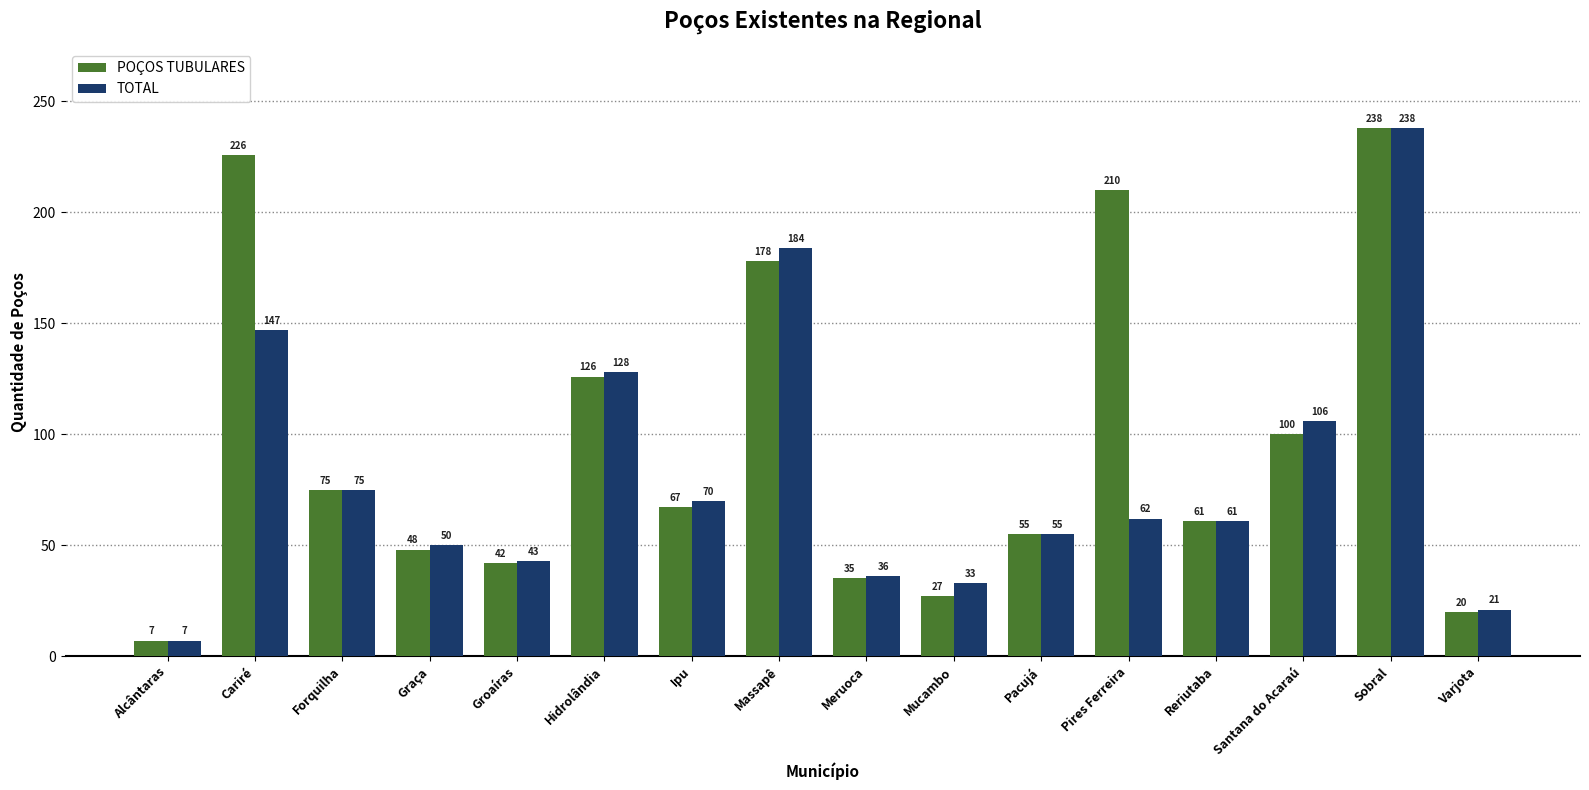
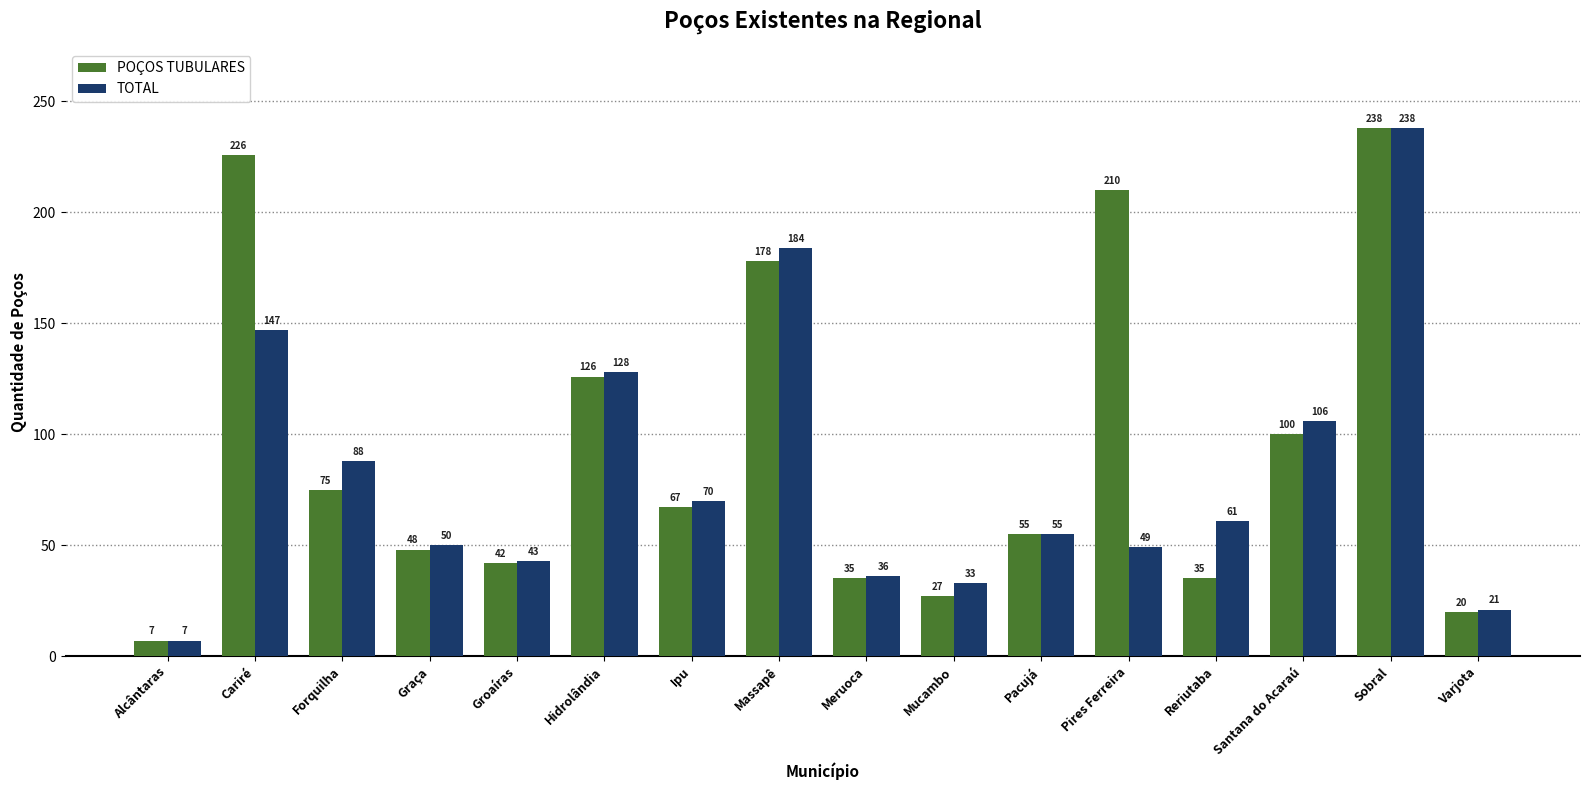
TOTAL, Forquilha: 75 -> 88
TOTAL, Pires Ferreira: 62 -> 49
POÇOS TUBULARES, Reriutaba: 61 -> 35
